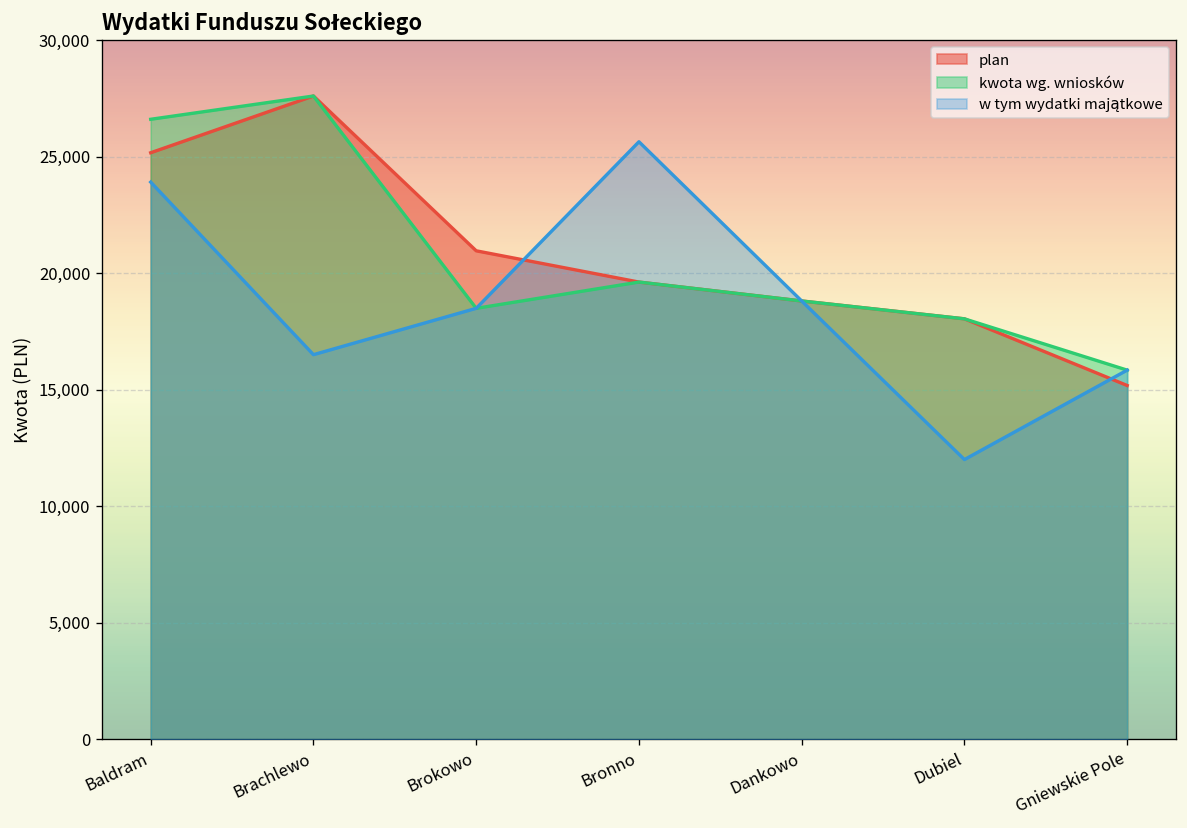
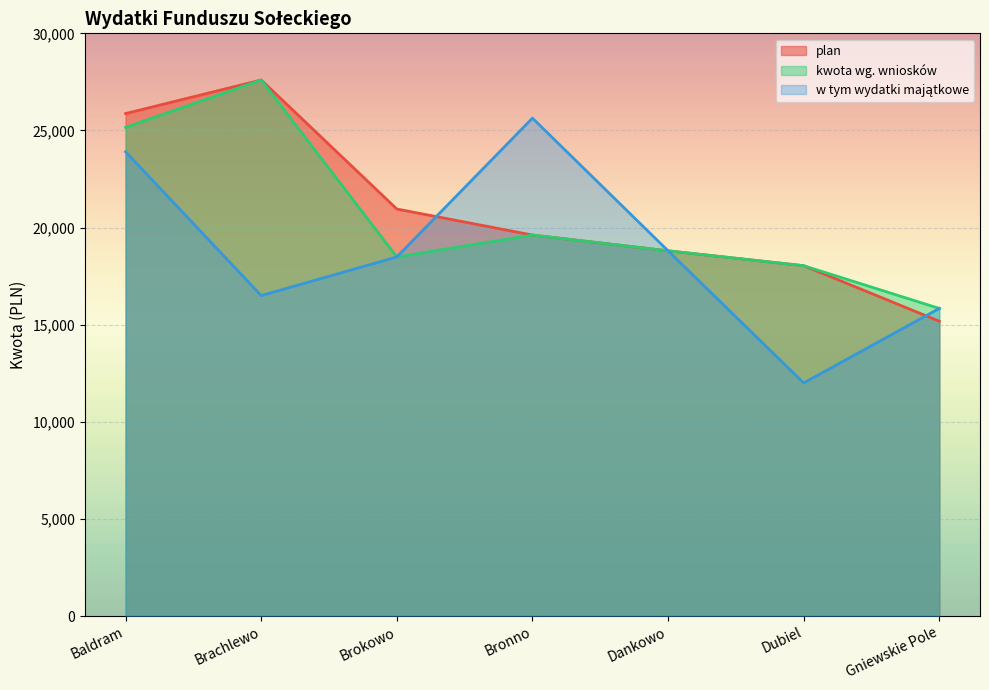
plan, Baldram: 25,200 -> 25,900
kwota wg. wniosków, Baldram: 26,600 -> 25,200
